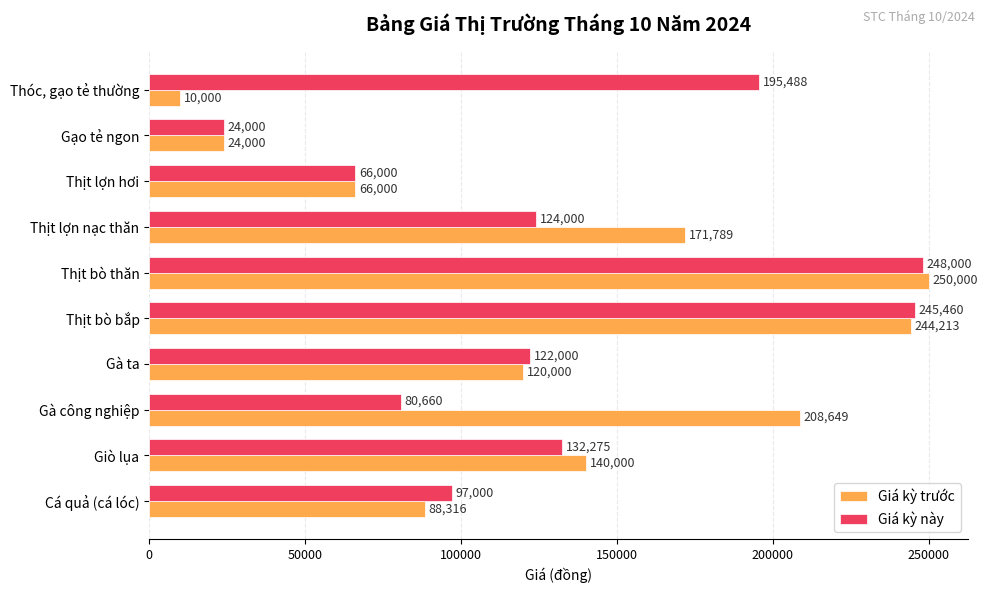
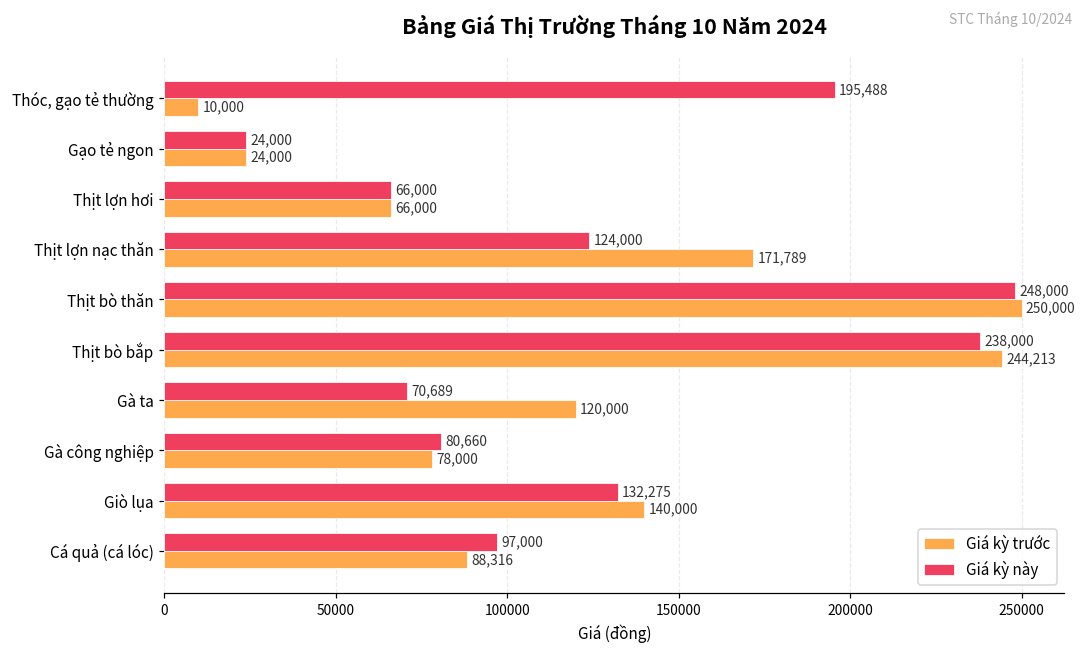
Giá kỳ này, Thịt bò bắp: 245,460 -> 238,000
Giá kỳ này, Gà ta: 122,000 -> 70,689
Giá kỳ trước, Gà công nghiệp: 208,649 -> 78,000
